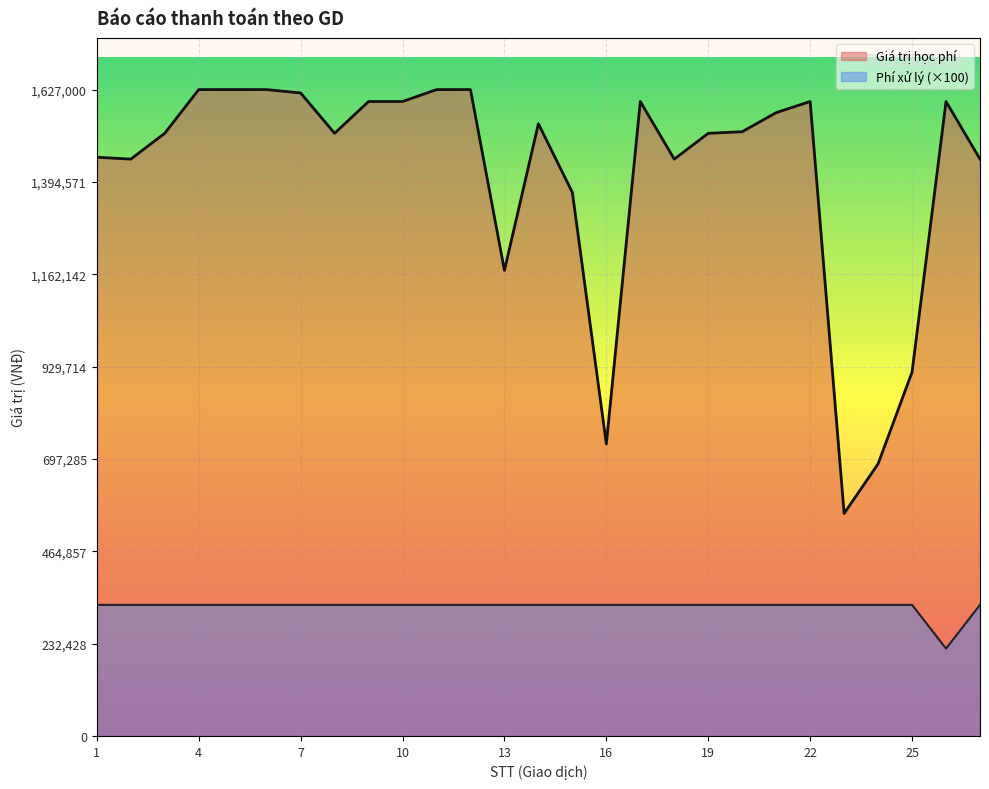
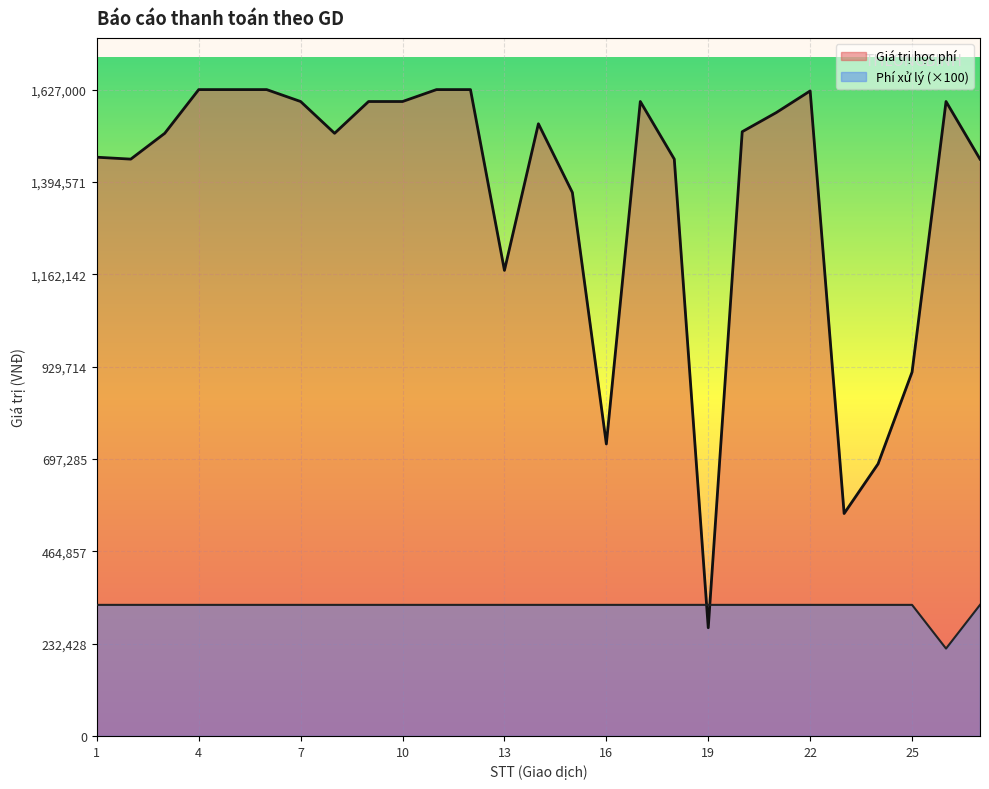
Giá trị học phí, 7: 1,620,000 -> 1,600,000
Giá trị học phí, 19: 1,520,000 -> 270,000
Giá trị học phí, 22: 1,600,000 -> 1,620,000
